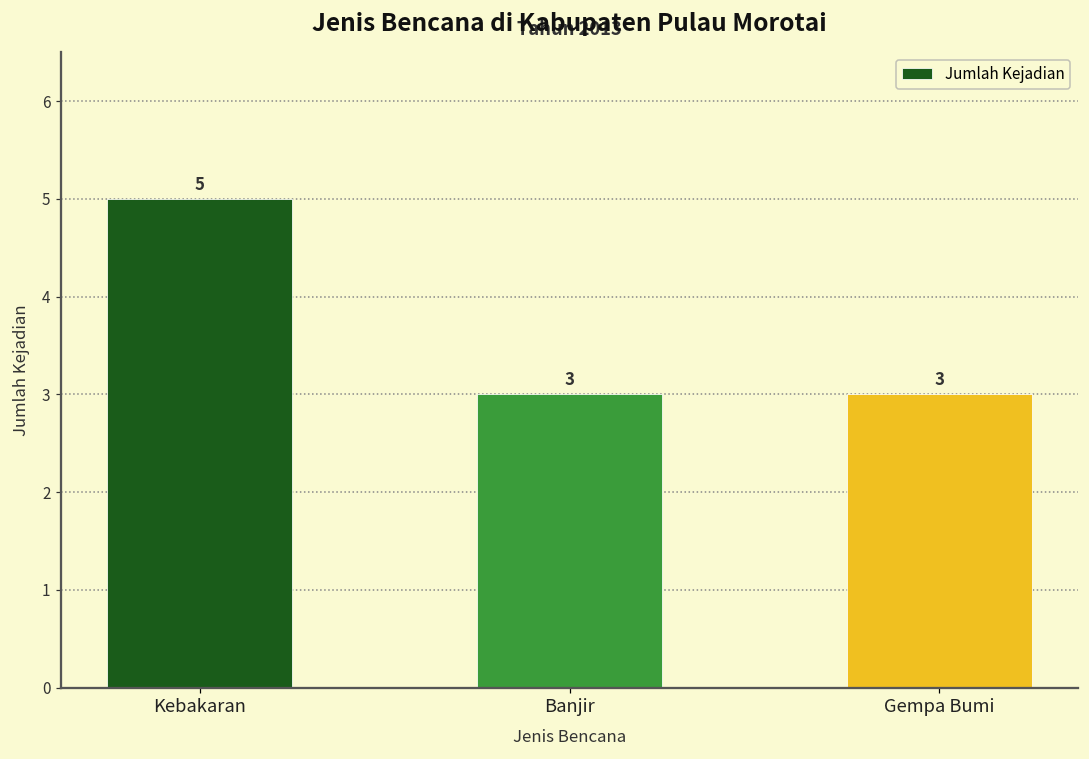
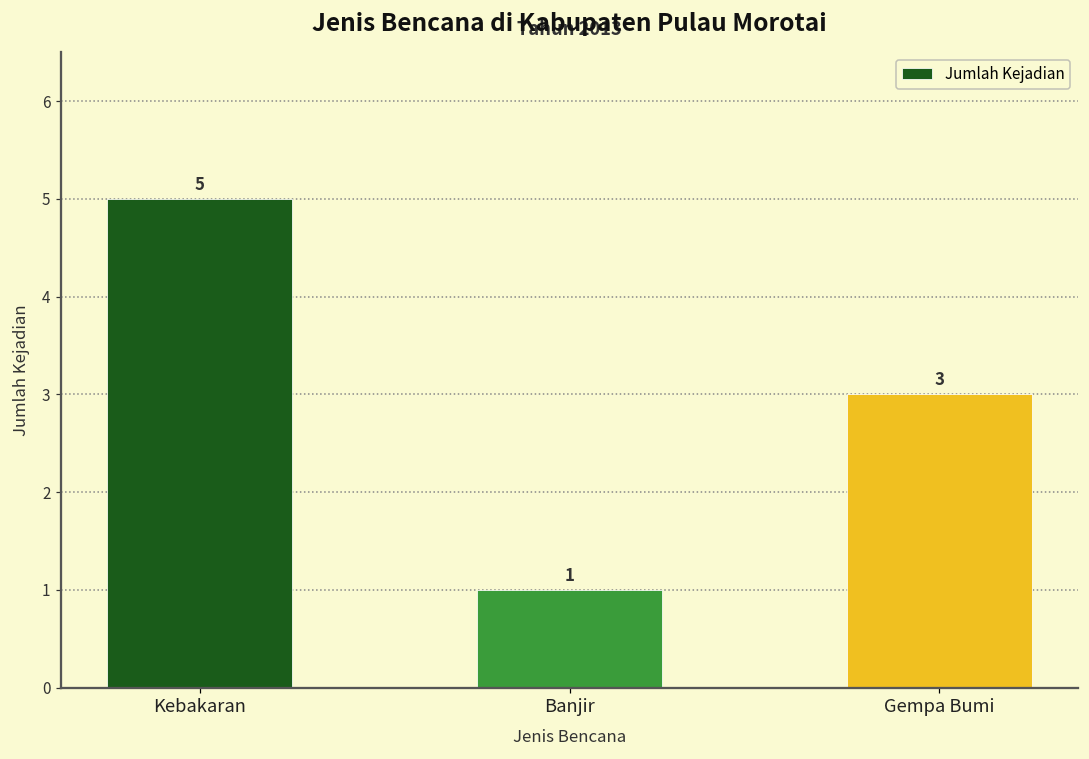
Banjir: 3 -> 1
